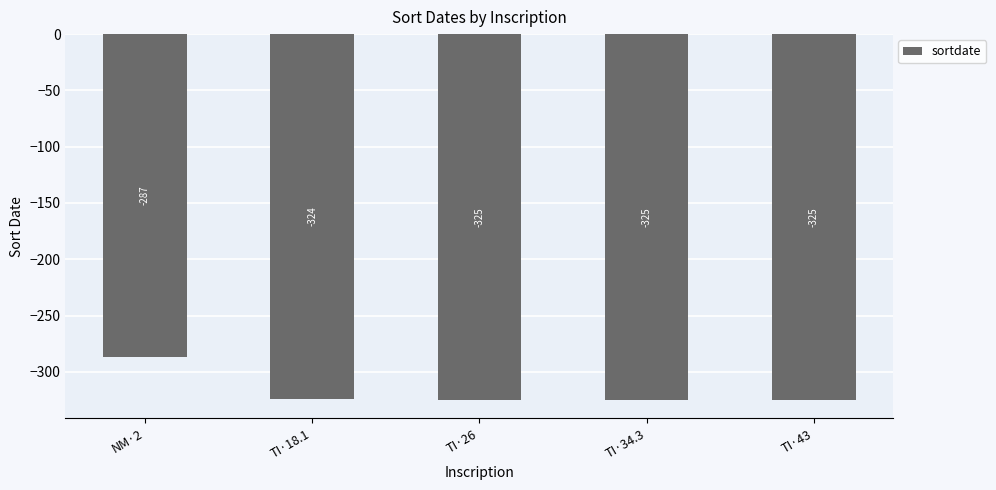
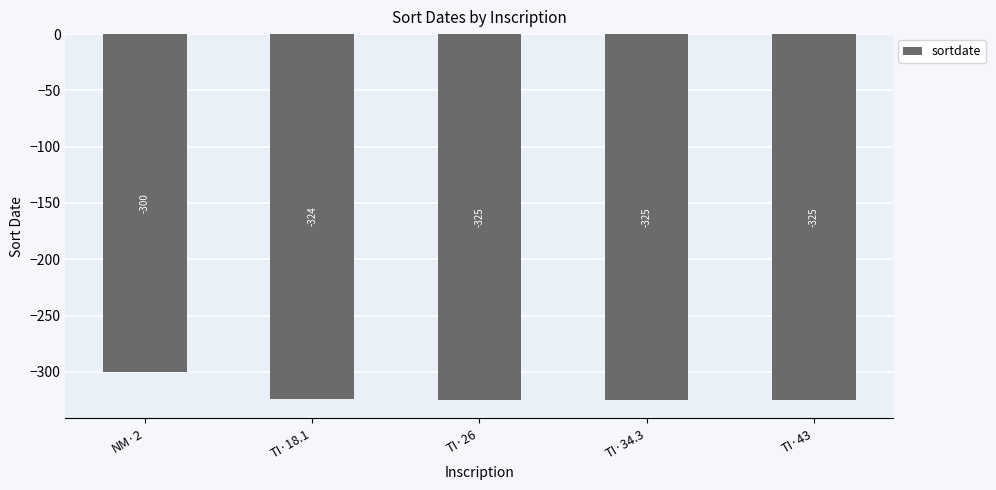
NM·2: -287 -> -300
